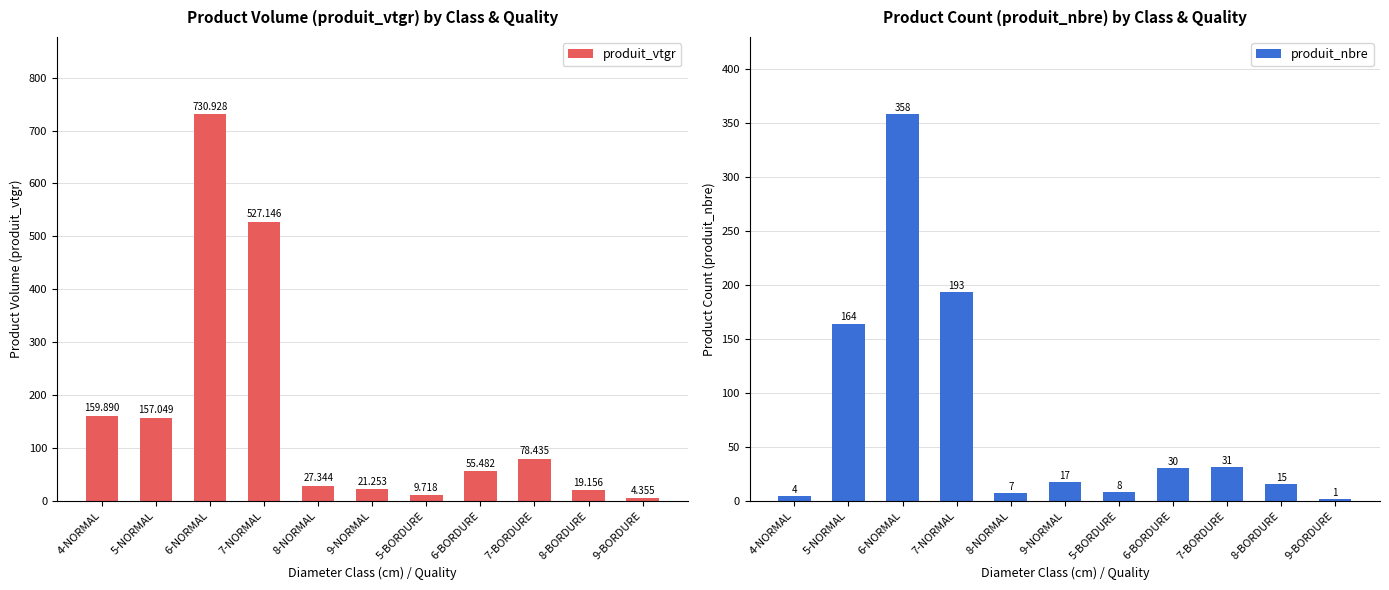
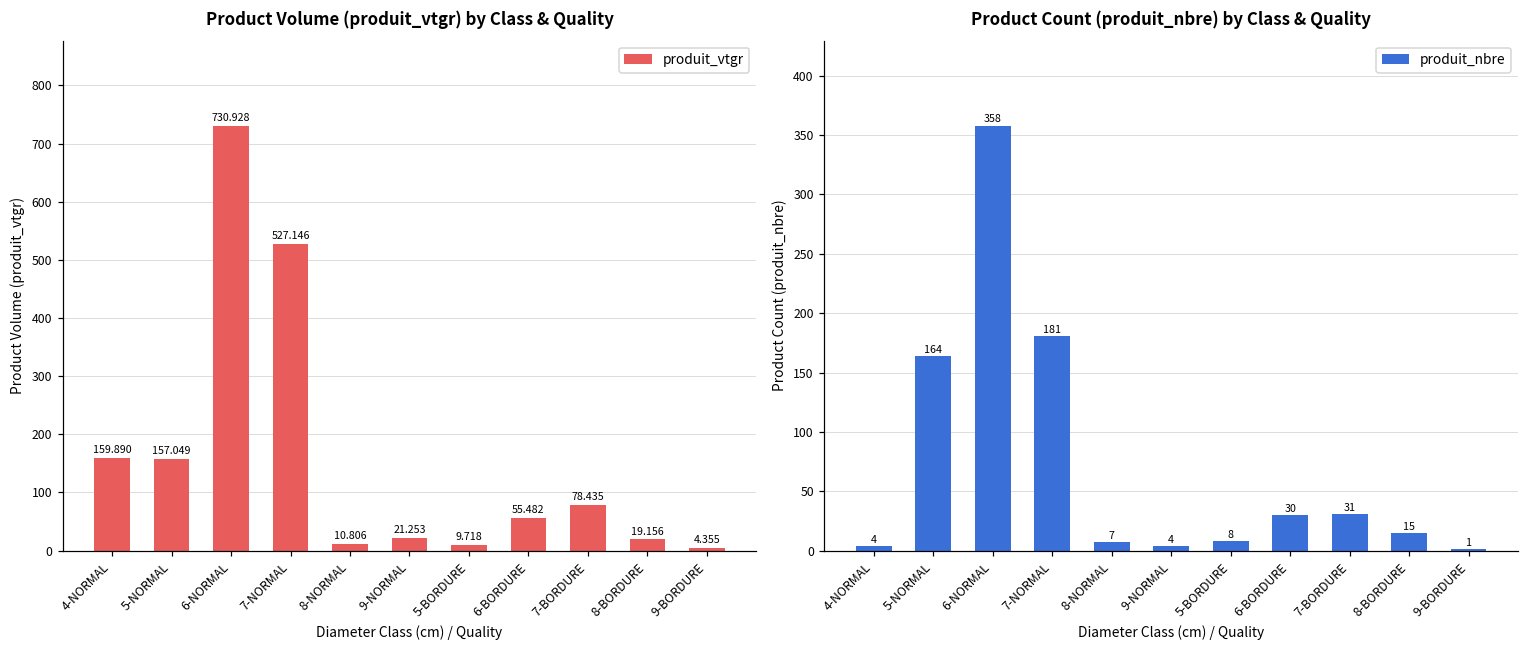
Product Volume (produit_vtgr) by Class & Quality, 8-NORMAL: 27.344 -> 10.806
Product Count (produit_nbre) by Class & Quality, 7-NORMAL: 193 -> 181
Product Count (produit_nbre) by Class & Quality, 9-NORMAL: 17 -> 4
